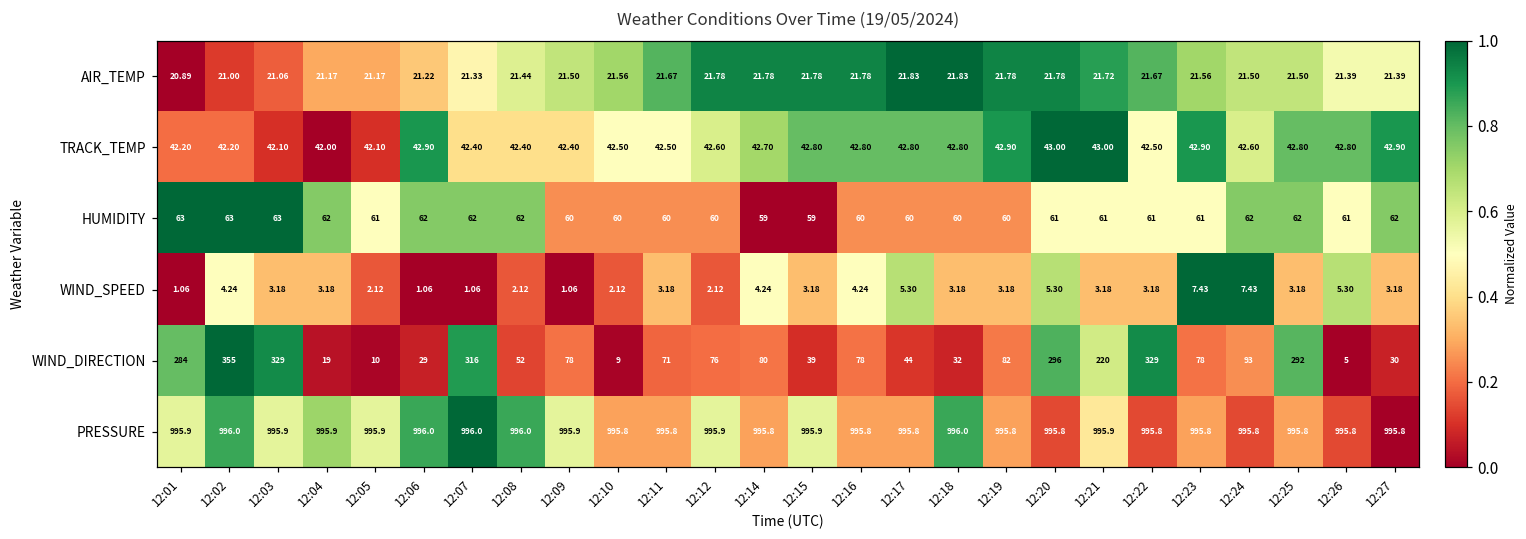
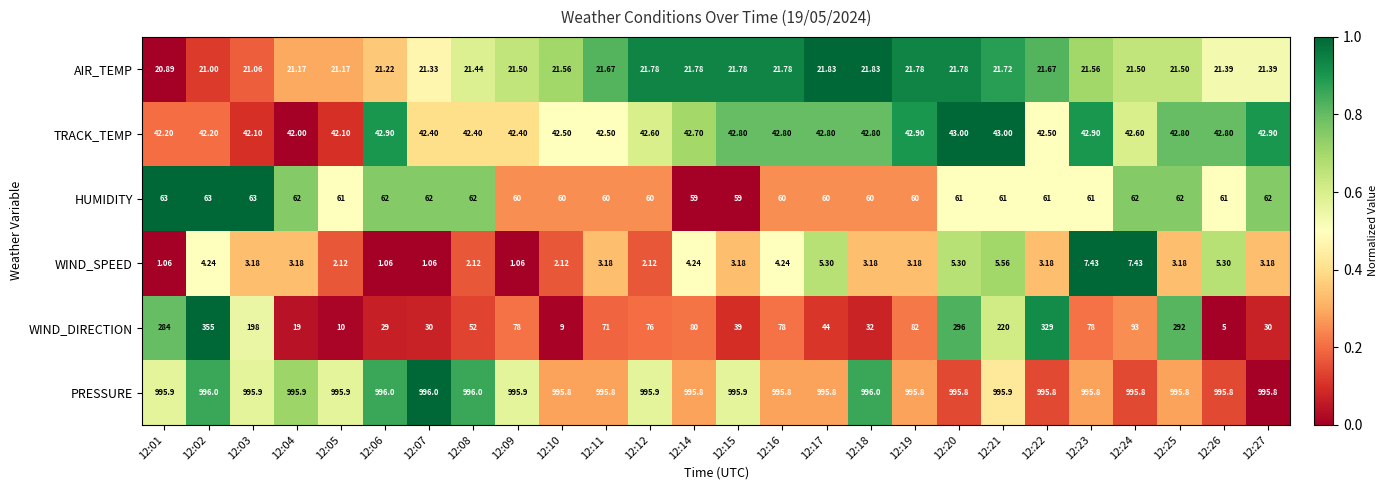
WIND_SPEED, 12:21: 3.18 -> 5.56
WIND_DIRECTION, 12:03: 329 -> 198
WIND_DIRECTION, 12:07: 316 -> 30
